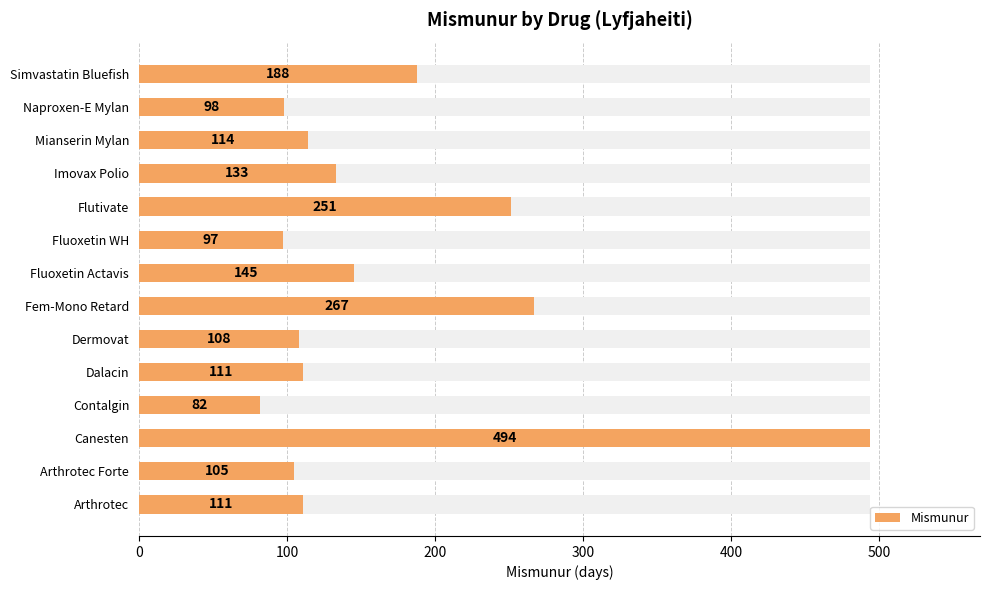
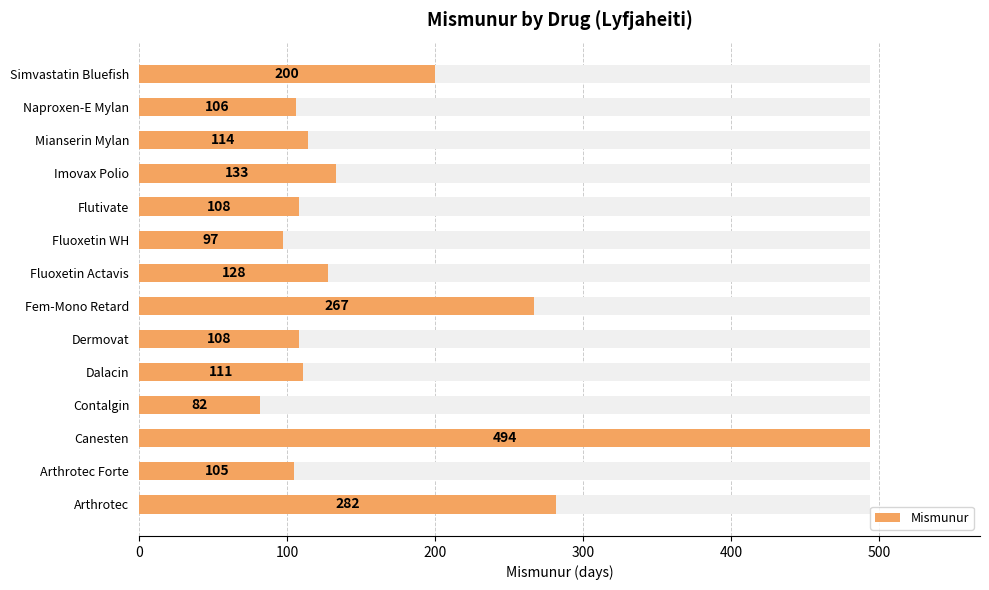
Mismunur, Simvastatin Bluefish: 188 -> 200
Mismunur, Naproxen-E Mylan: 98 -> 106
Mismunur, Flutivate: 251 -> 108
Mismunur, Fluoxetin Actavis: 145 -> 128
Mismunur, Arthrotec: 111 -> 282
